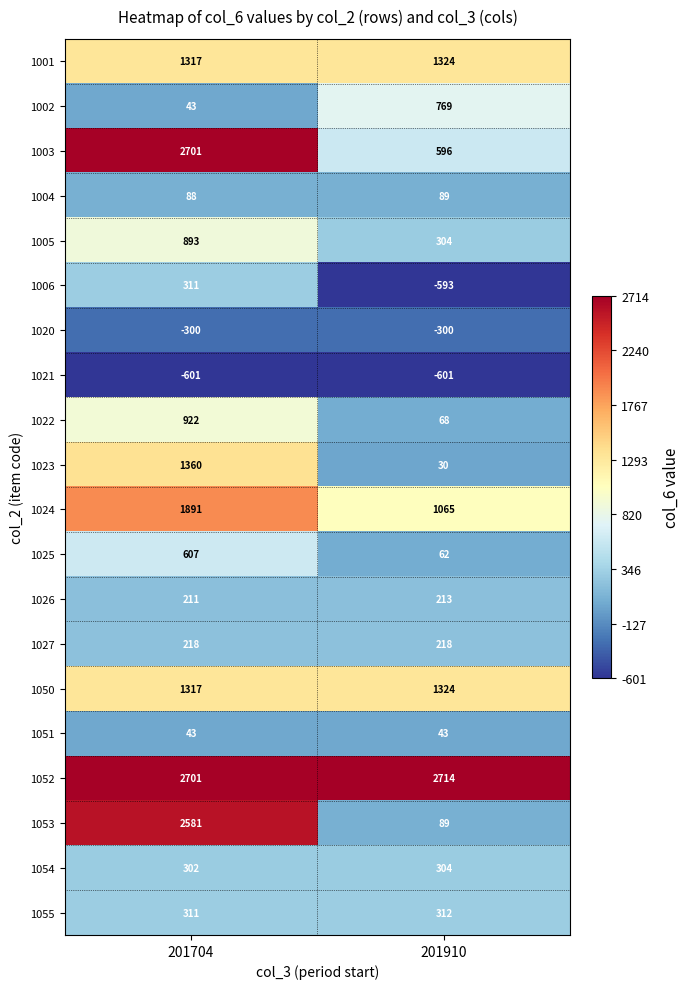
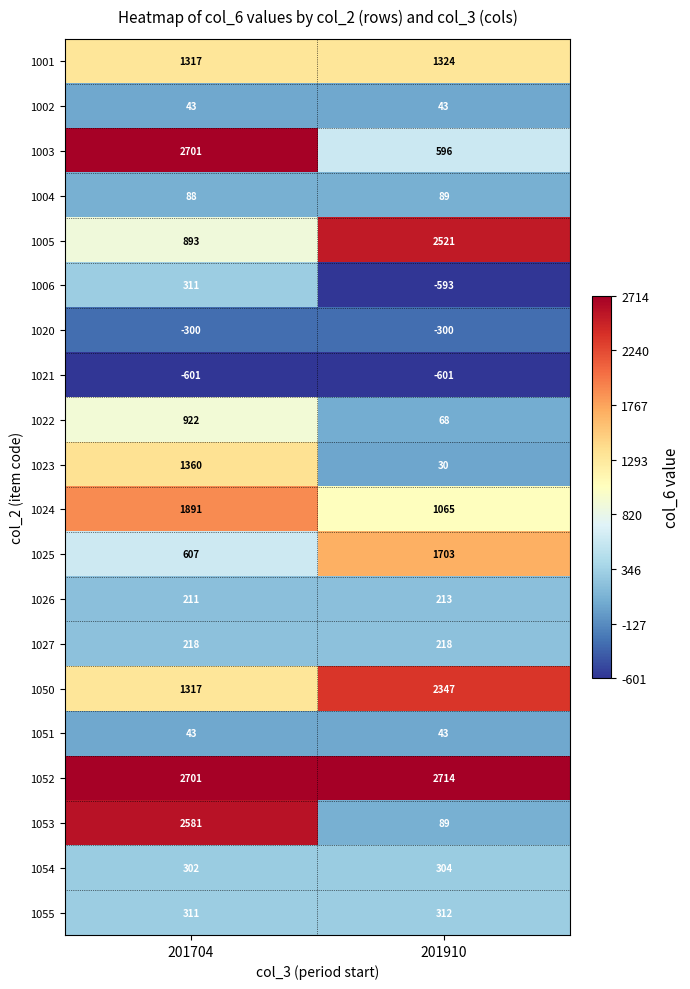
1002, 201910: 769 -> 43
1005, 201910: 304 -> 2521
1025, 201910: 62 -> 1703
1050, 201910: 1324 -> 2347
